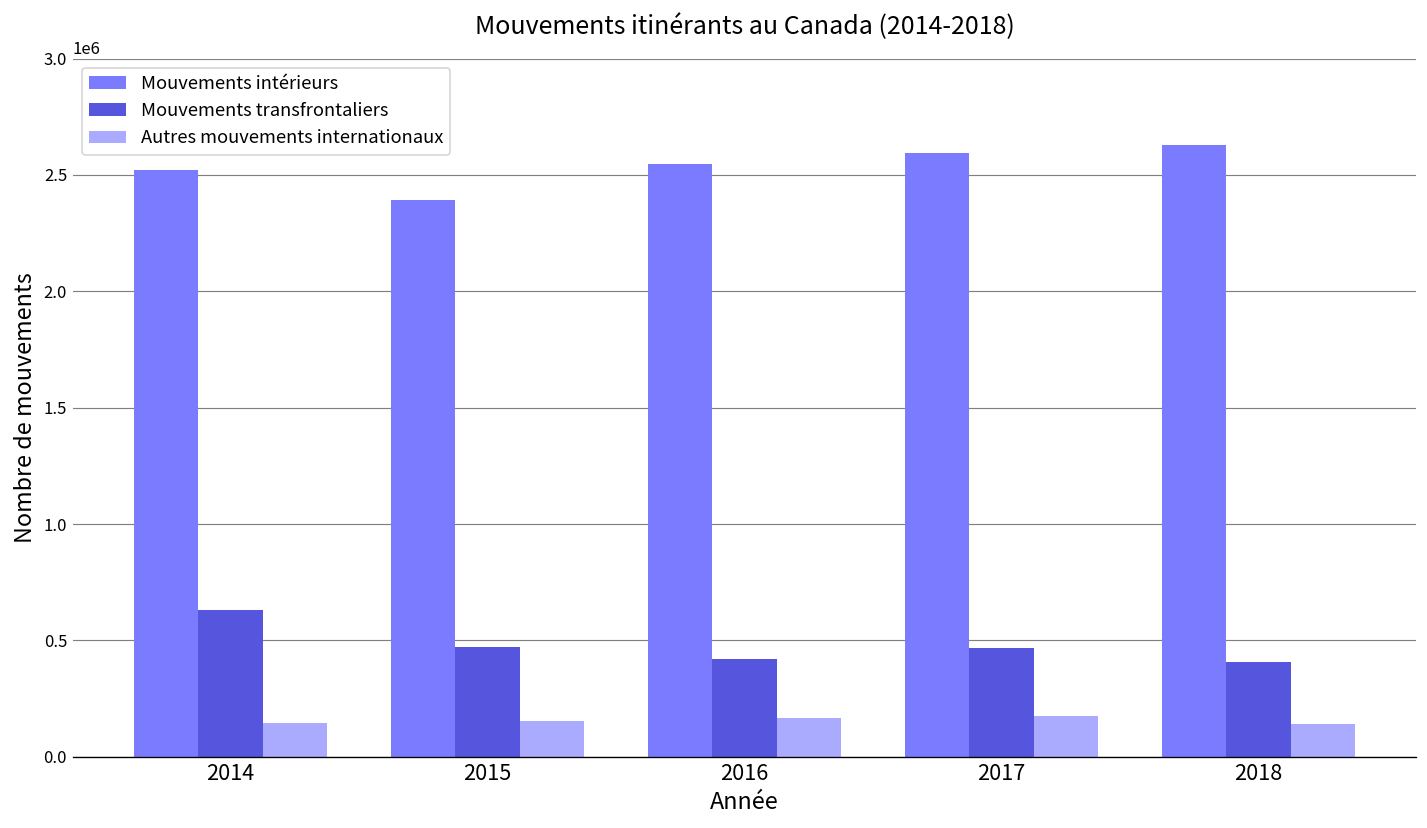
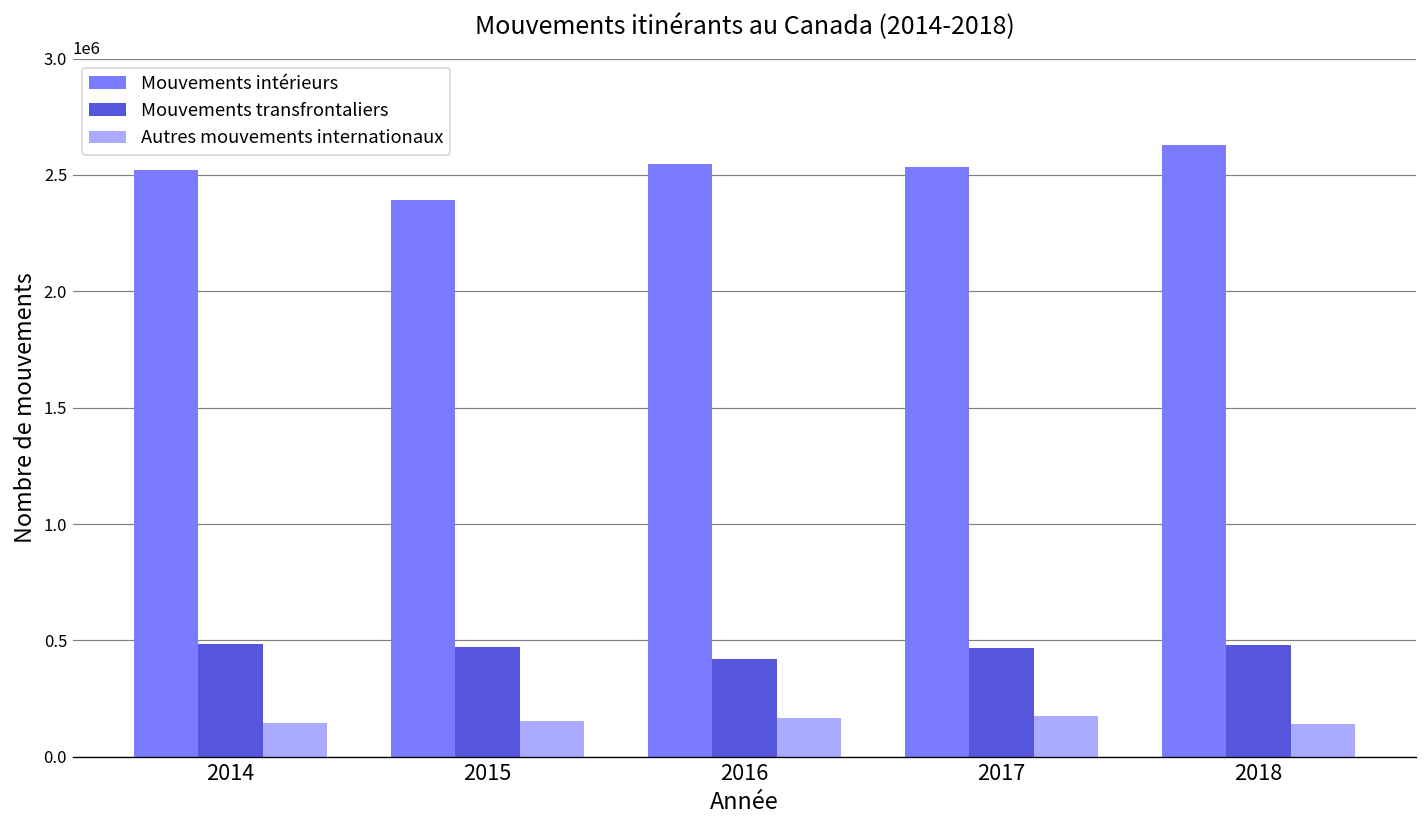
Mouvements transfrontaliers, 2014: 630000 -> 480000
Mouvements intérieurs, 2017: 2590000 -> 2540000
Mouvements transfrontaliers, 2018: 410000 -> 480000
